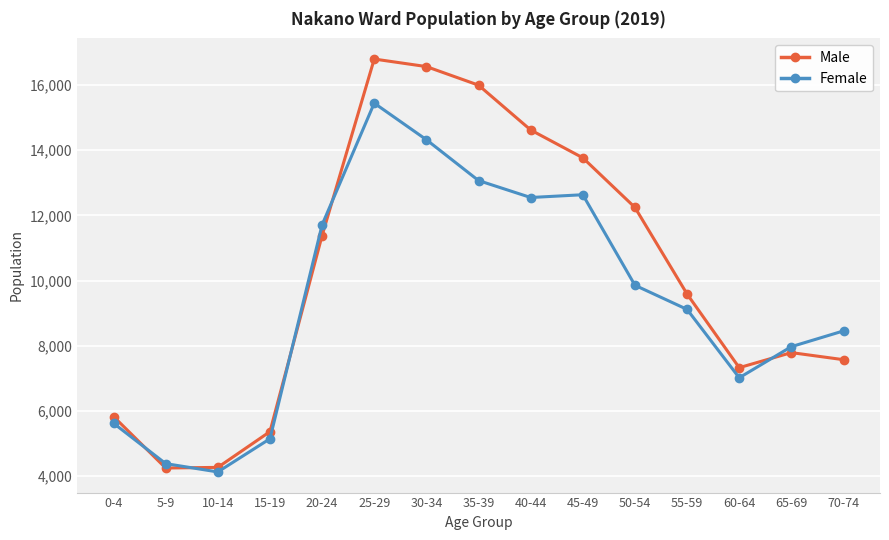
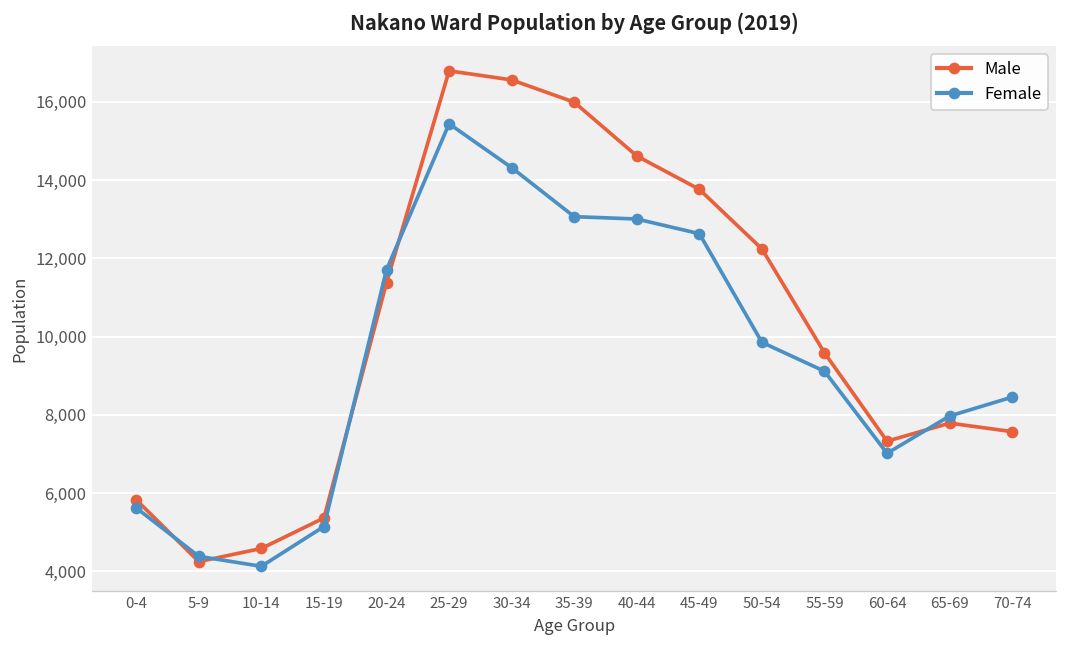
Male, 10-14: 4,300 -> 4,600
Female, 40-44: 12,500 -> 13,000
